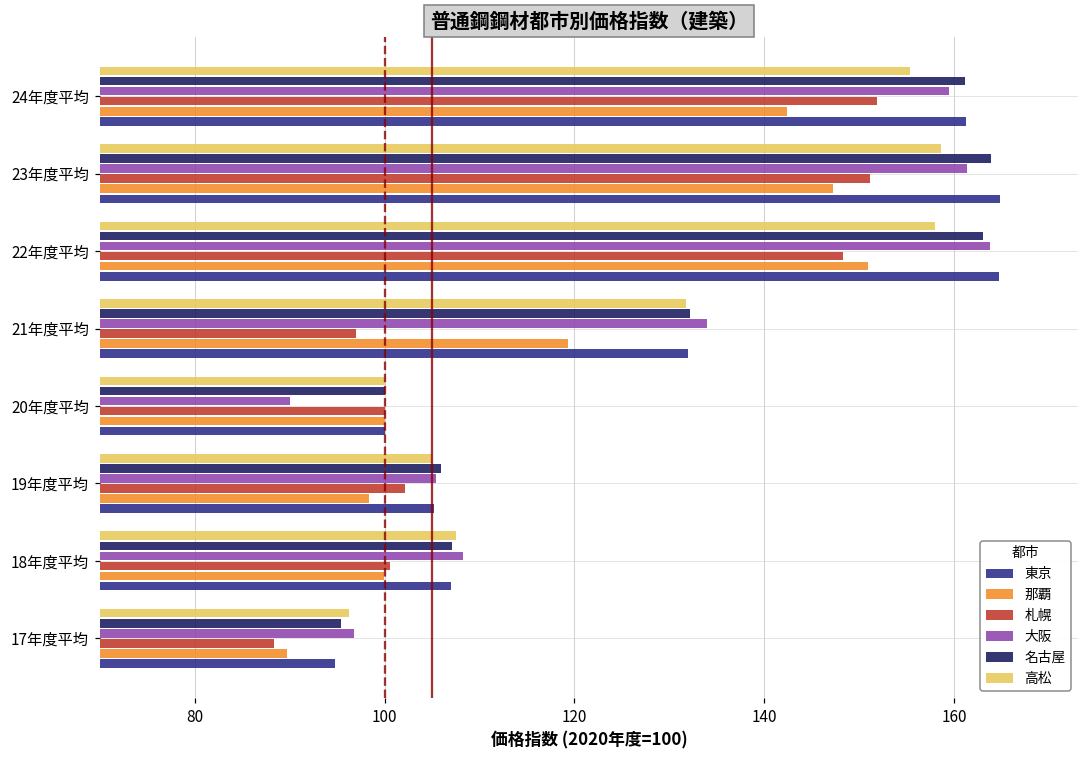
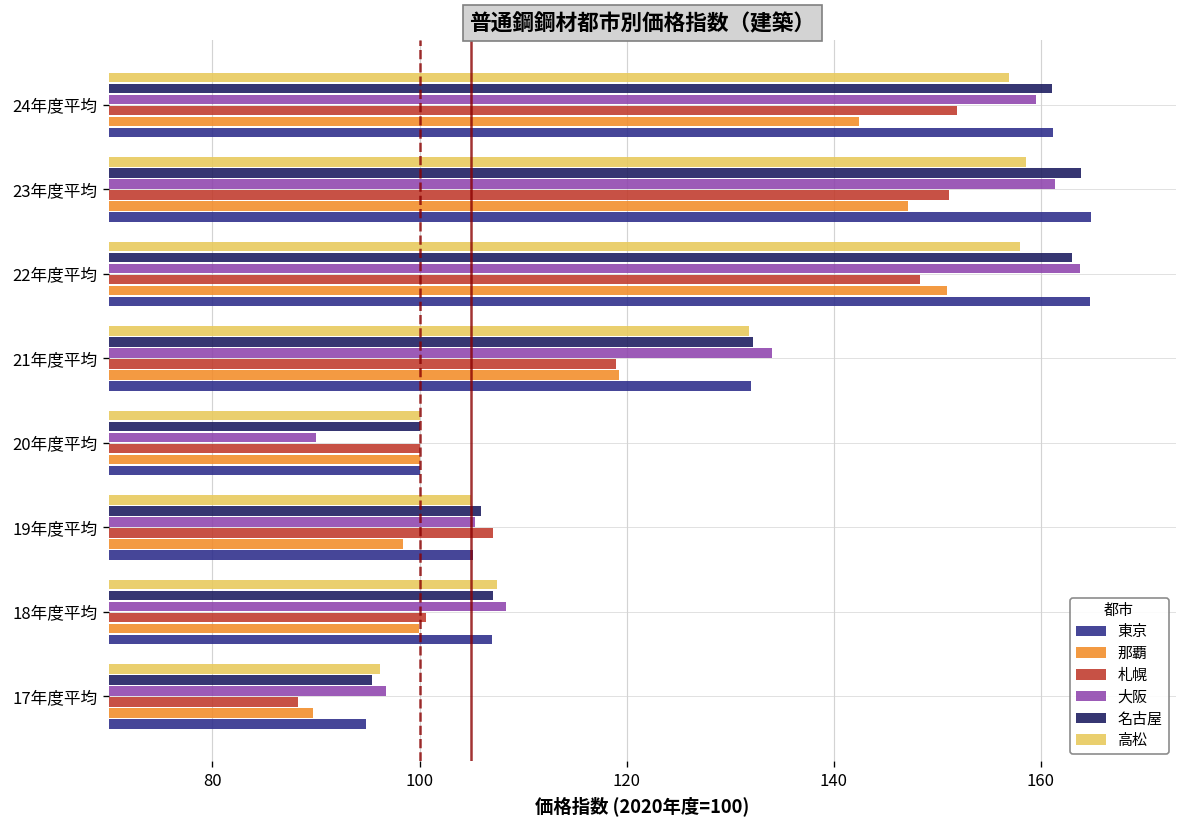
高松, 24年度平均: 155 -> 157
札幌, 21年度平均: 97 -> 119
札幌, 19年度平均: 102 -> 107
